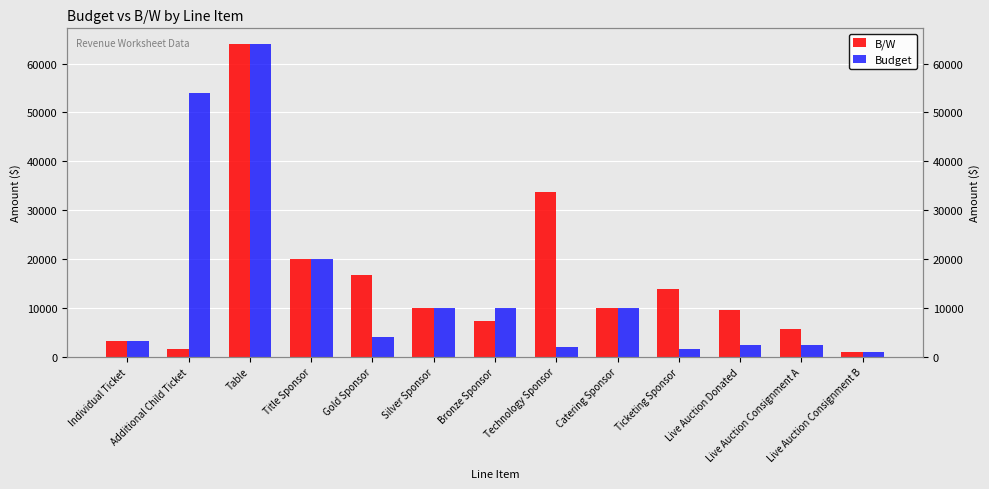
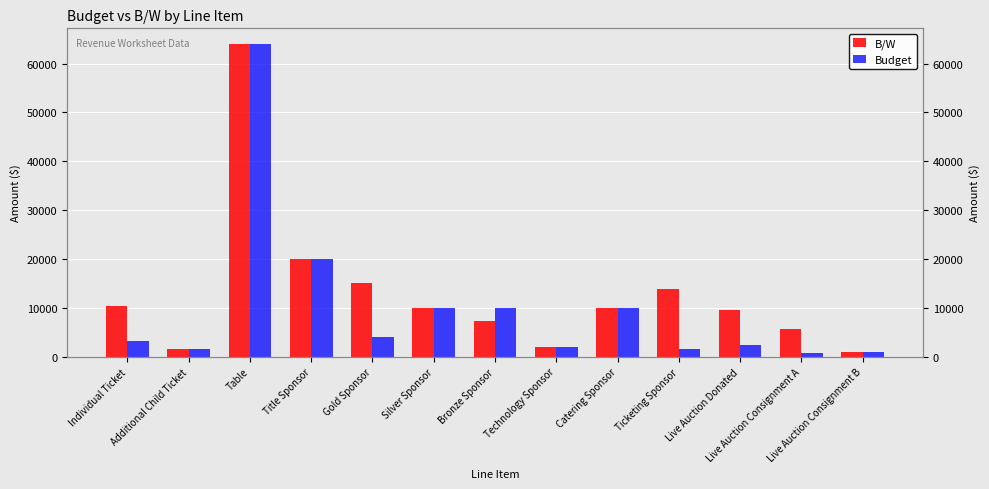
B/W, Individual Ticket: 3000 -> 10000
Budget, Additional Child Ticket: 54000 -> 2000
B/W, Gold Sponsor: 17000 -> 15000
B/W, Technology Sponsor: 34000 -> 2000
Budget, Live Auction Consignment A: 3000 -> 1000
